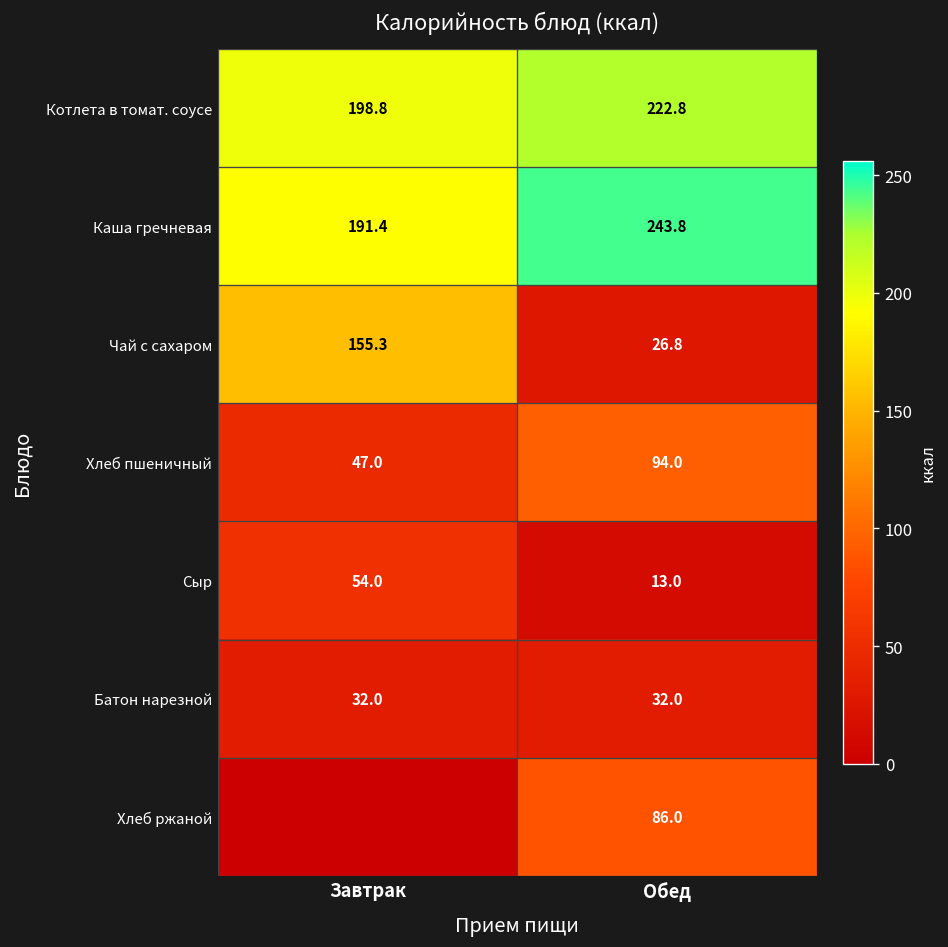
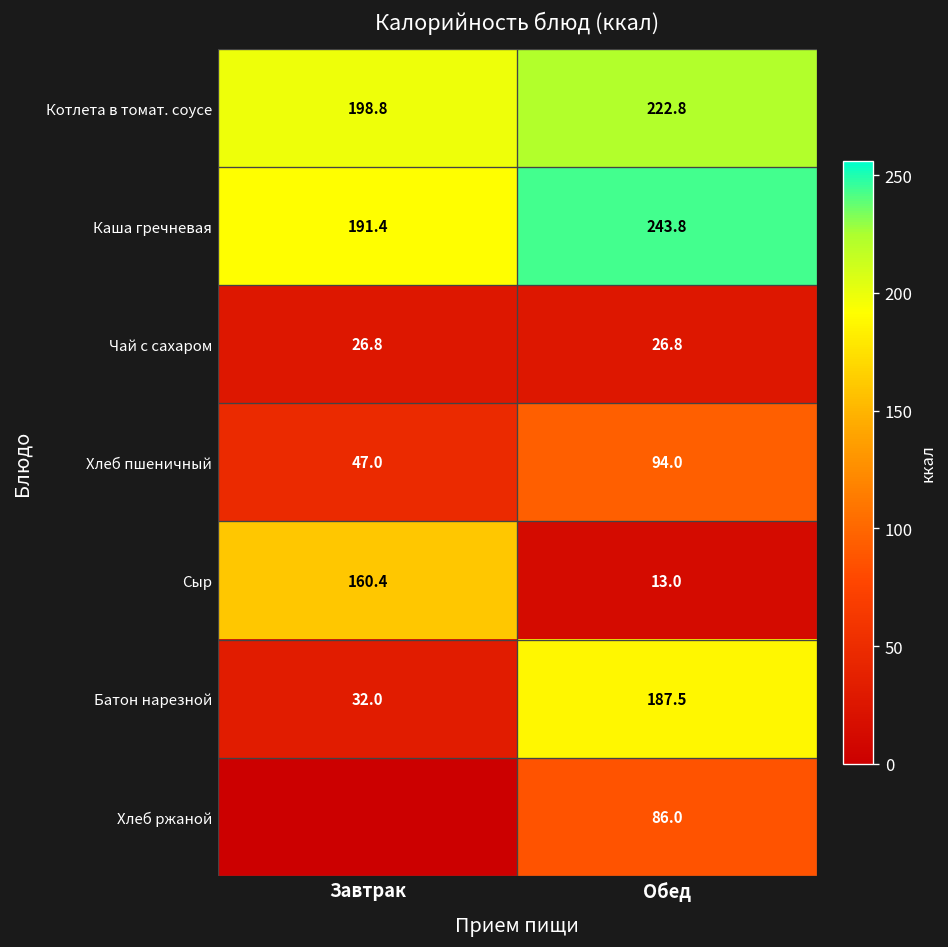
Чай с сахаром, Завтрак: 155.3 -> 26.8
Сыр, Завтрак: 54.0 -> 160.4
Батон нарезной, Обед: 32.0 -> 187.5
